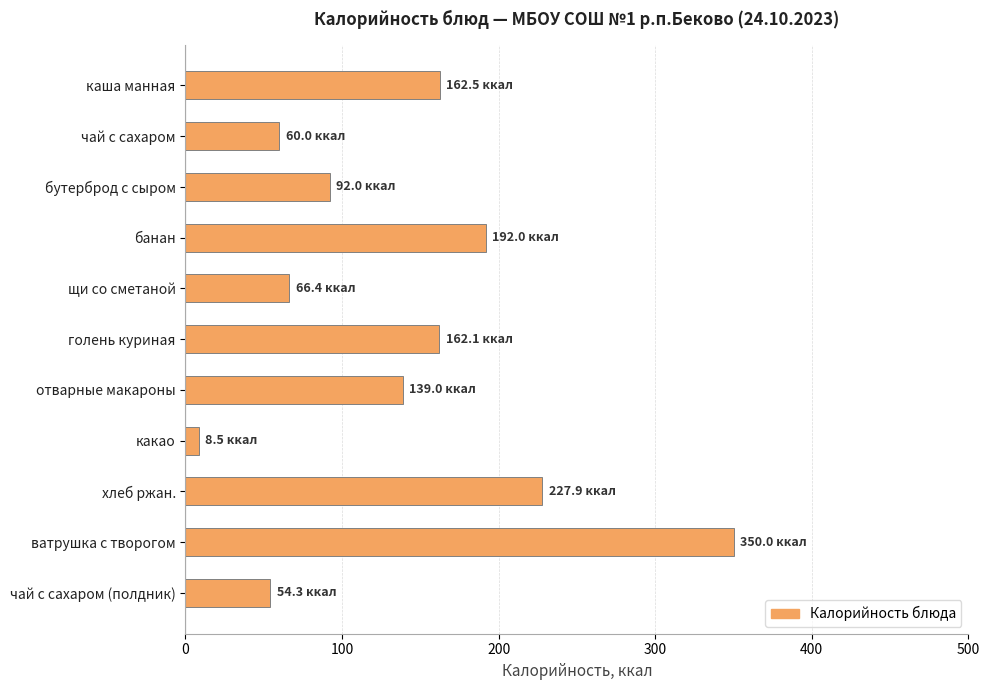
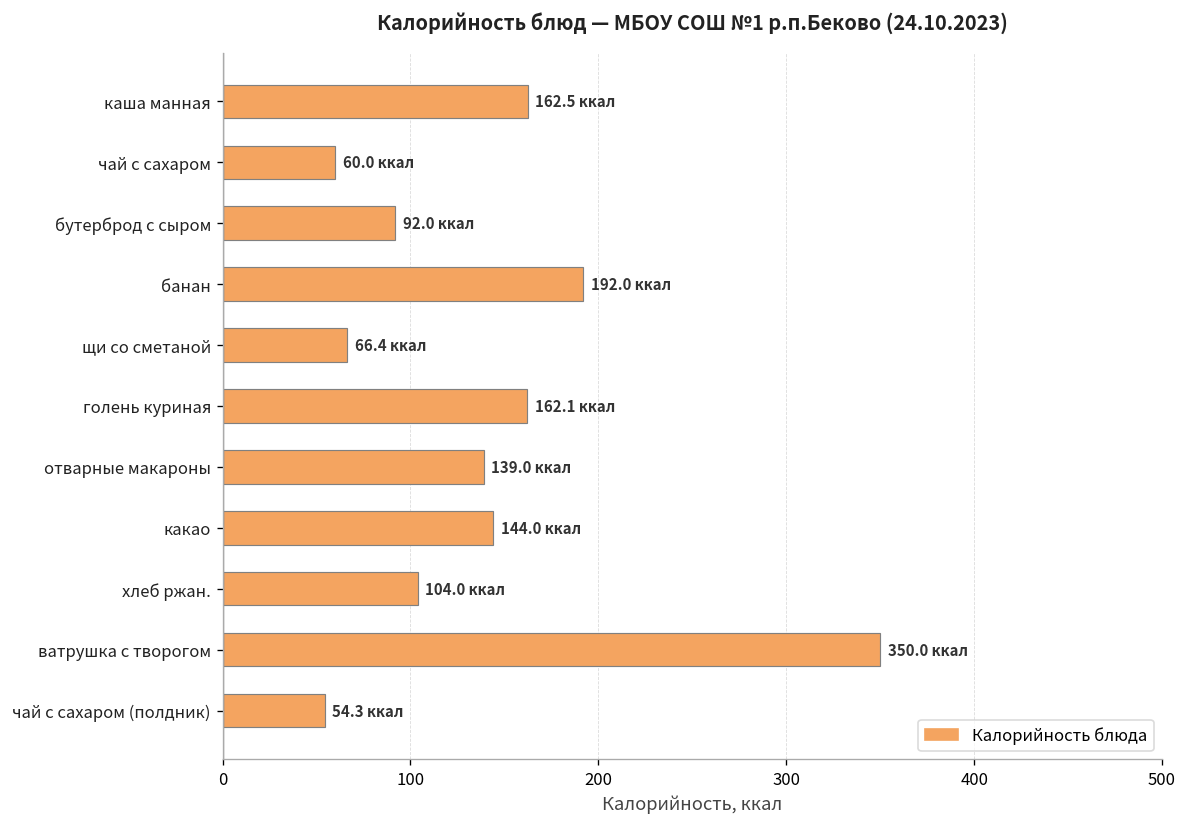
какао: 8.5 -> 144.0
хлеб ржан.: 227.9 -> 104.0
